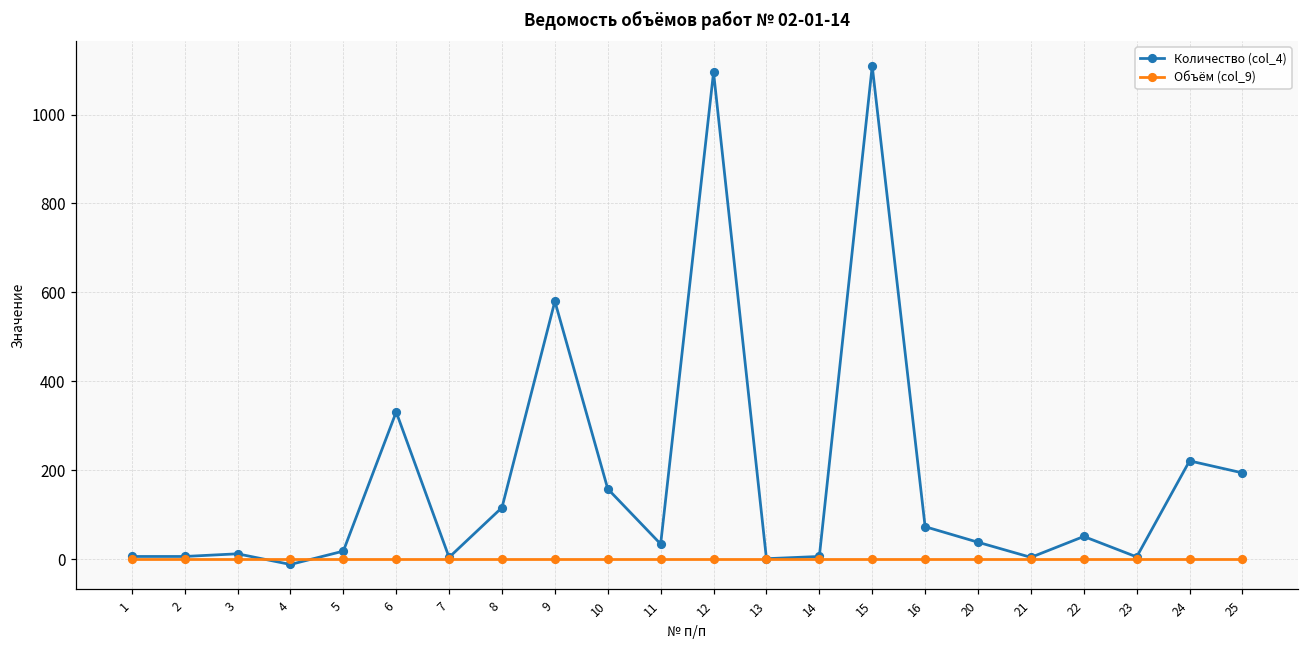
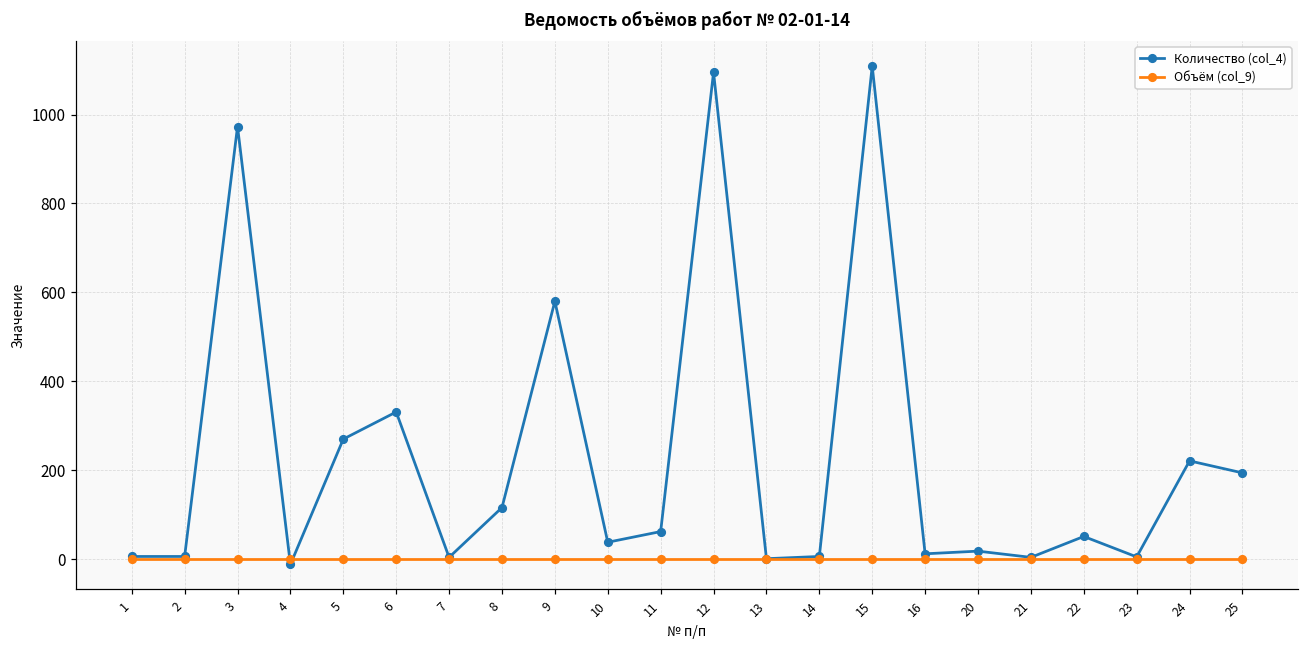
Количество (col_4), 3: 10 -> 970
Количество (col_4), 5: 20 -> 270
Количество (col_4), 10: 160 -> 40
Количество (col_4), 11: 30 -> 60
Количество (col_4), 16: 70 -> 10
Количество (col_4), 20: 40 -> 20
